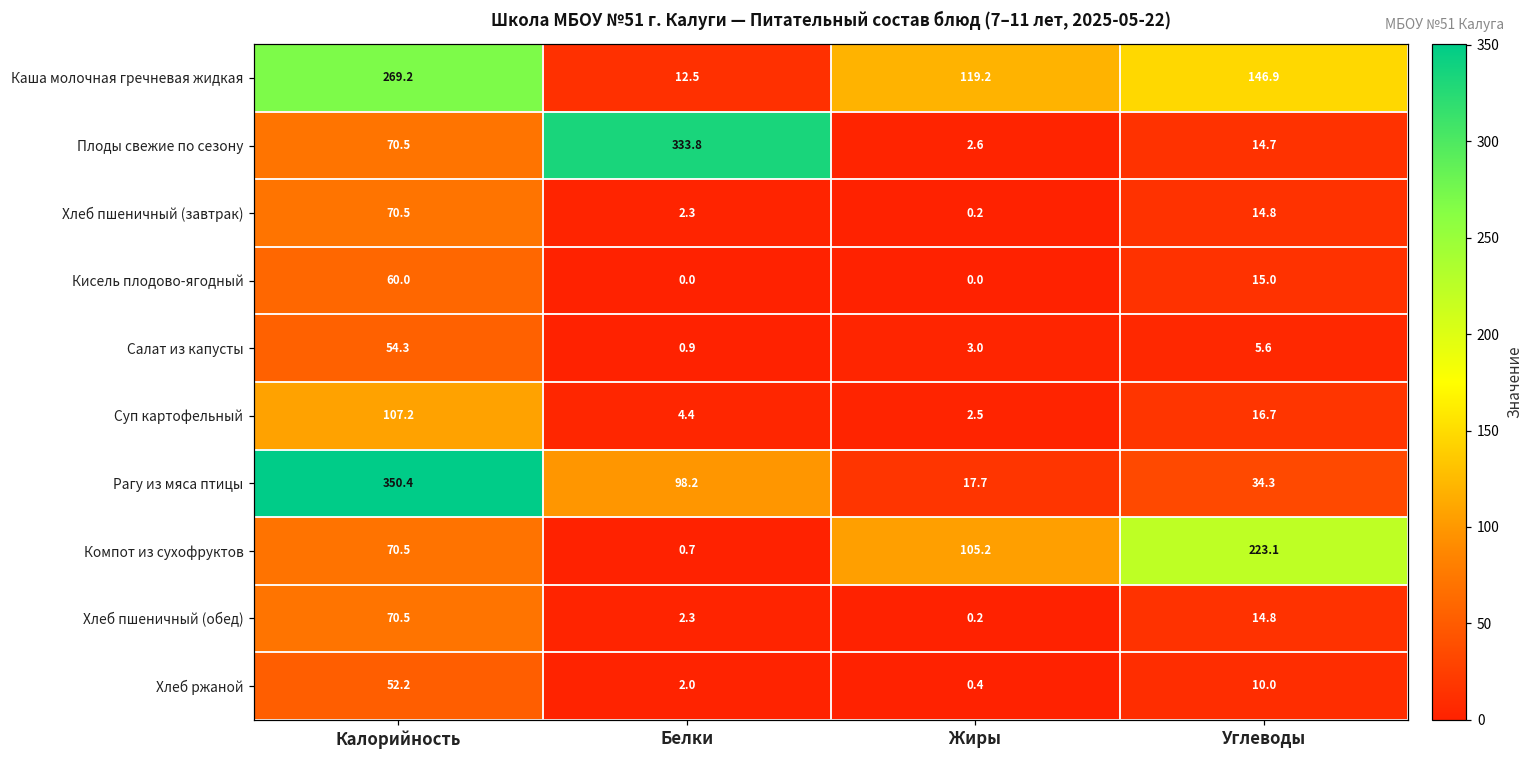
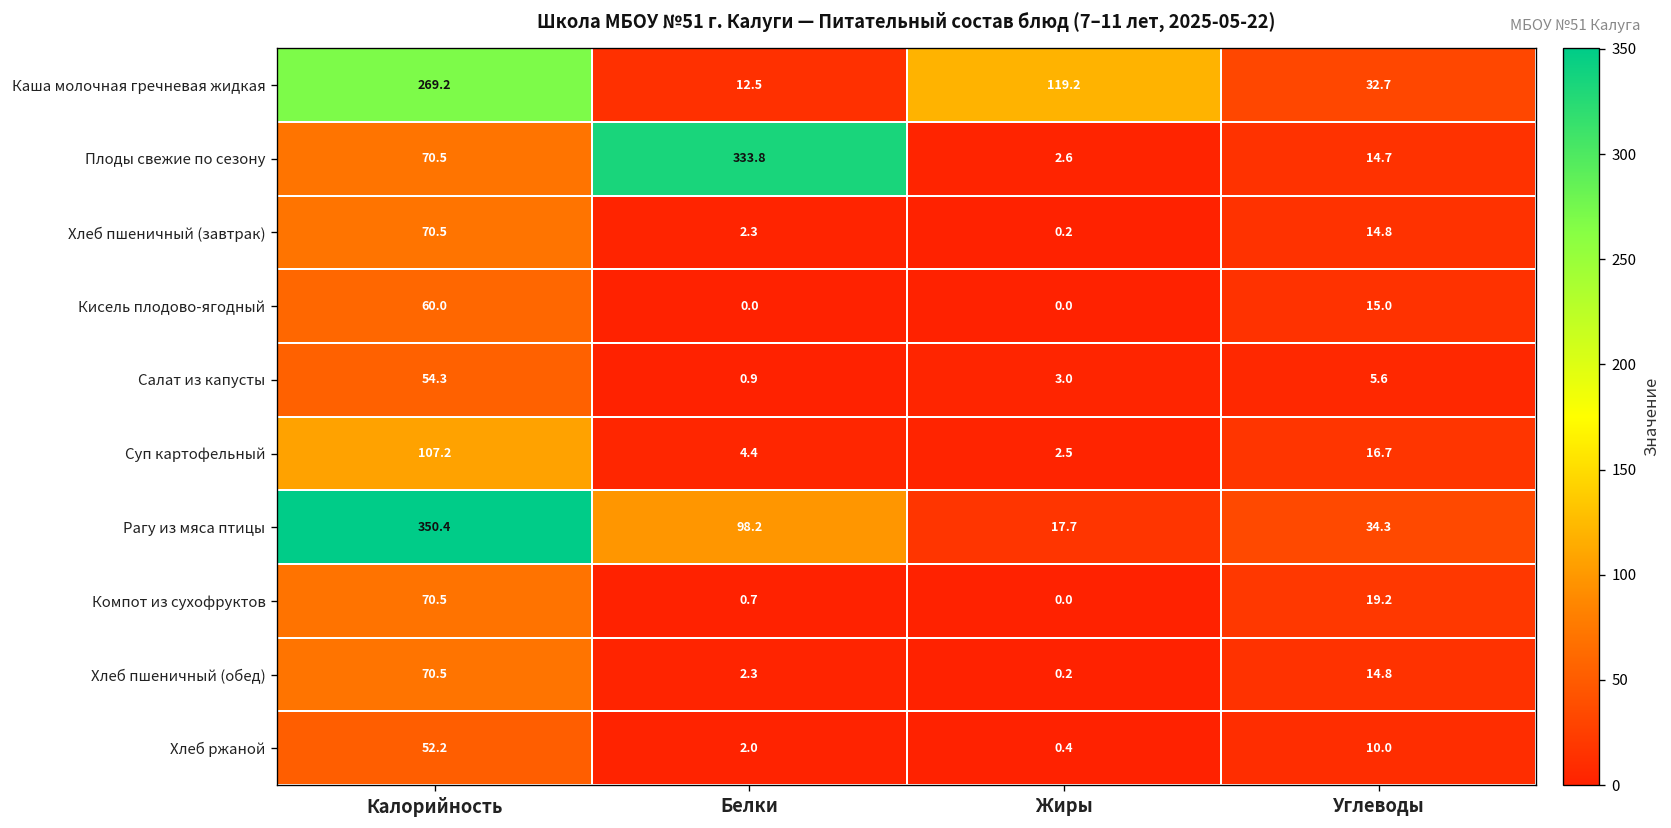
Каша молочная гречневая жидкая, Углеводы: 146.9 -> 32.7
Компот из сухофруктов, Жиры: 105.2 -> 0.0
Компот из сухофруктов, Углеводы: 223.1 -> 19.2
